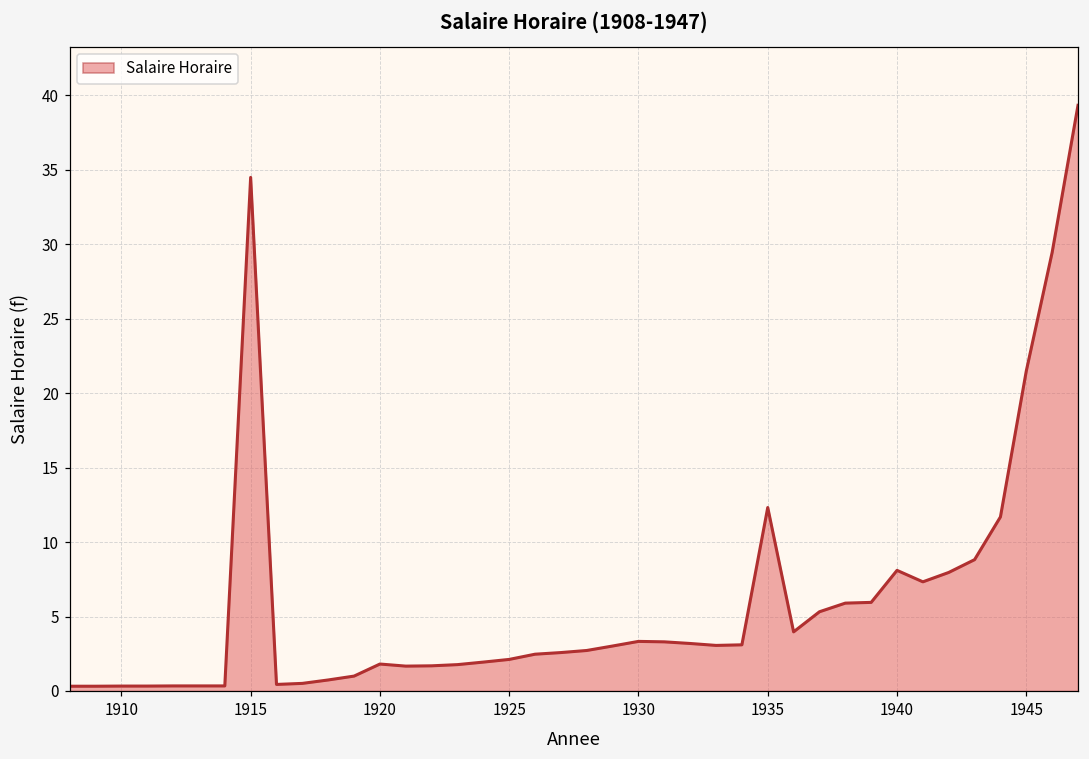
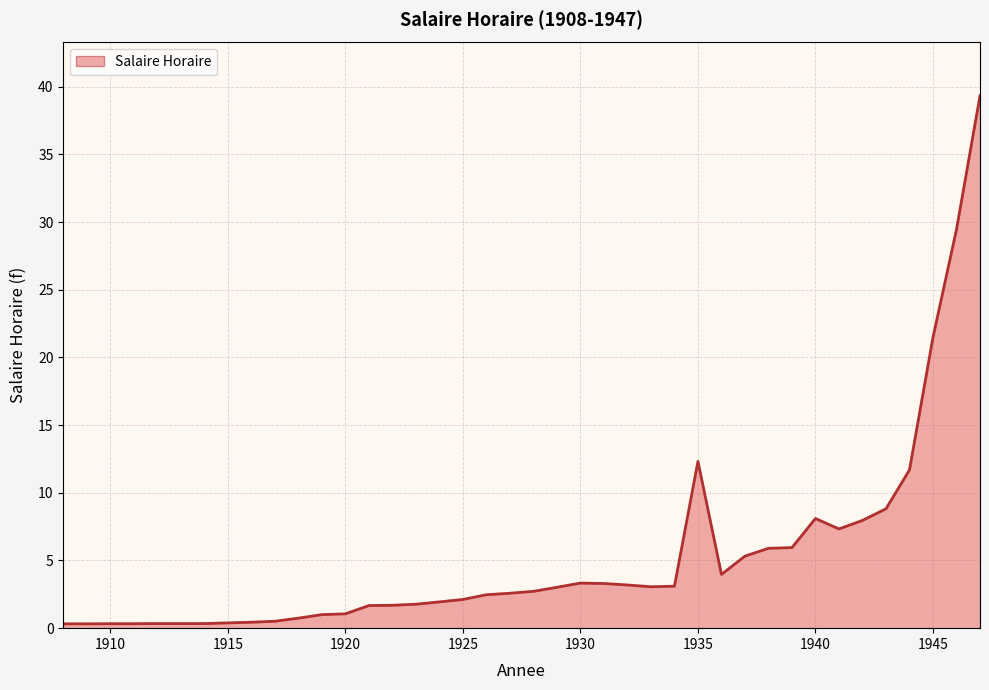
1915: 34.5 -> 0.4
1920: 1.8 -> 1.1
